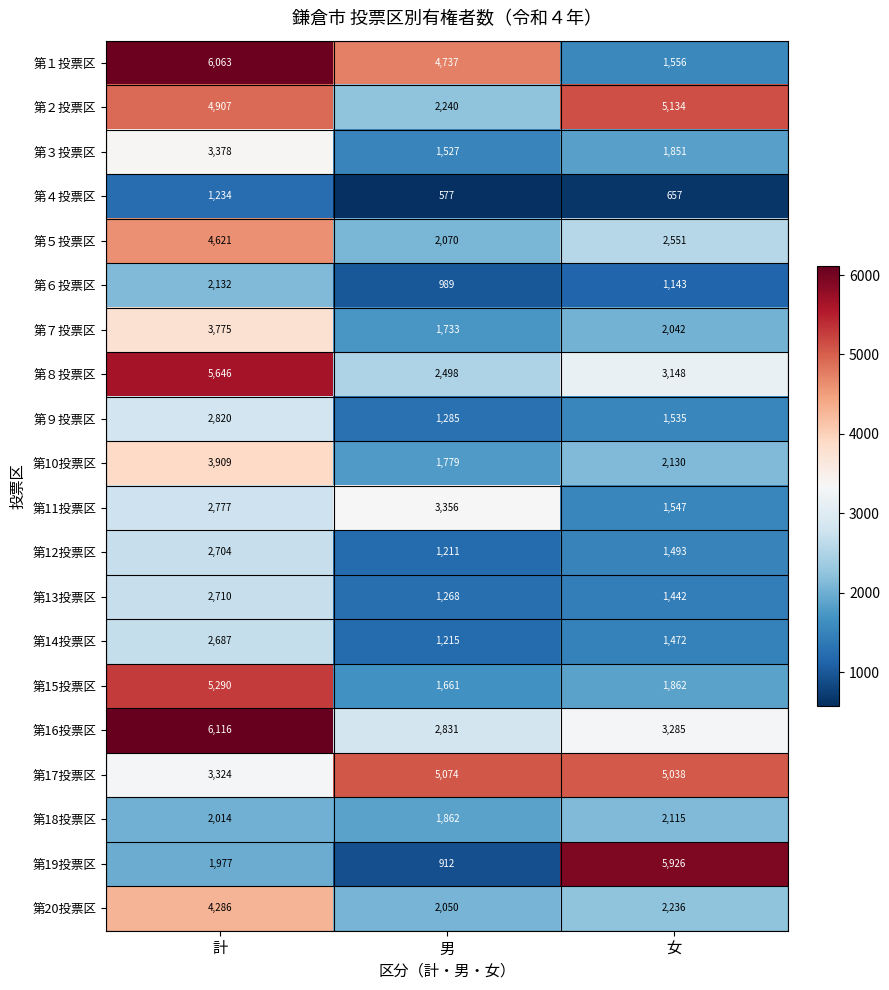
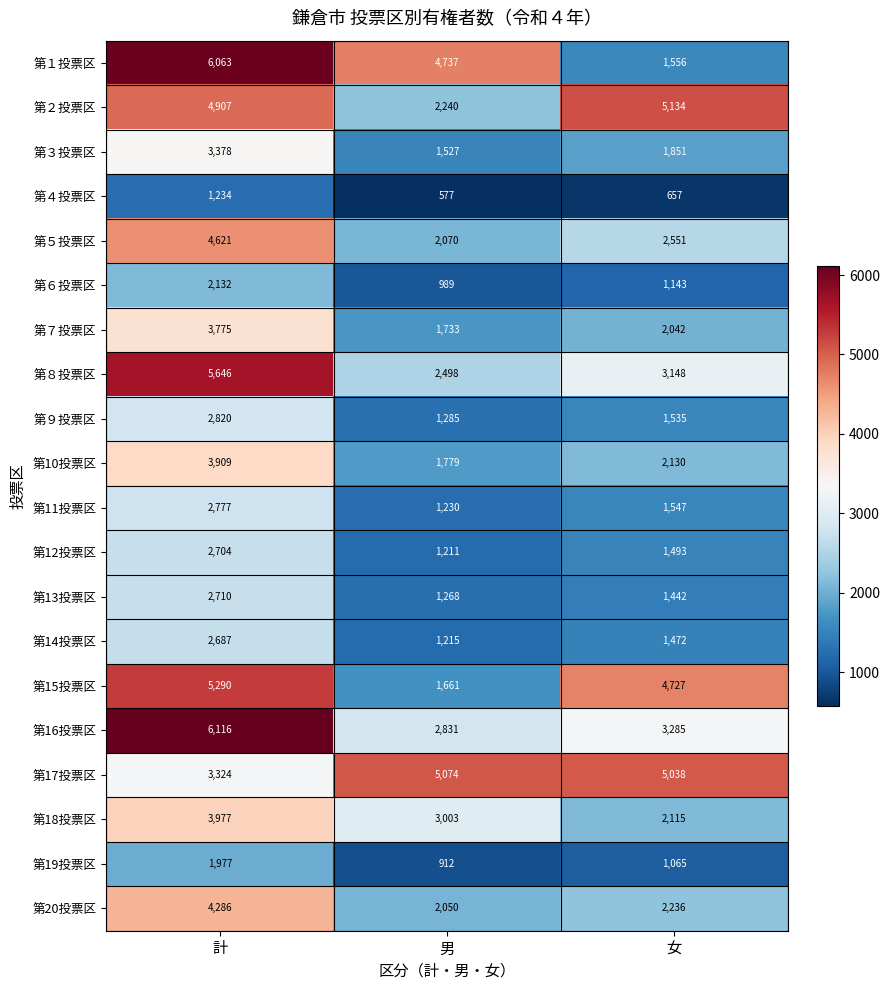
第11投票区, 男: 3,356 -> 1,230
第15投票区, 女: 1,862 -> 4,727
第18投票区, 計: 2,014 -> 3,977
第18投票区, 男: 1,862 -> 3,003
第19投票区, 女: 5,926 -> 1,065
